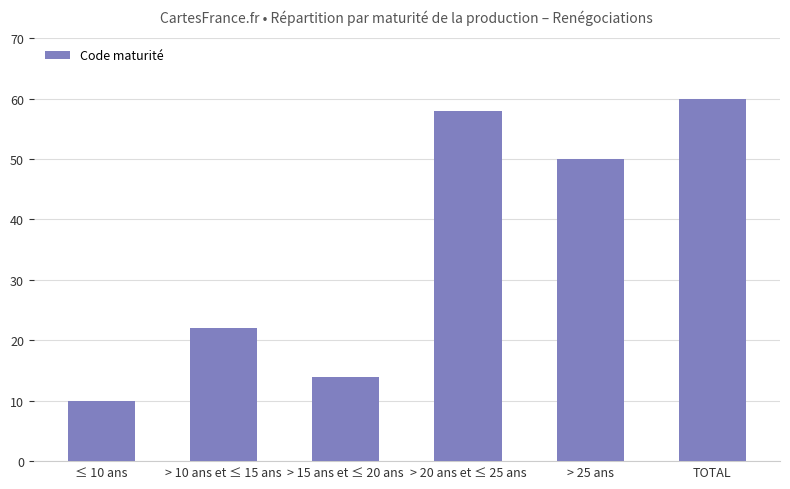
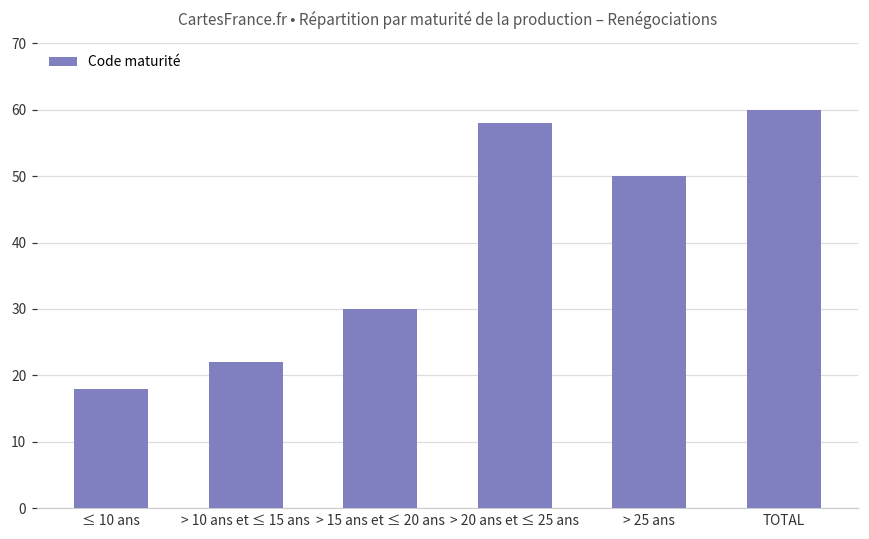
≤ 10 ans: 10 -> 18
> 15 ans et ≤ 20 ans: 14 -> 30
